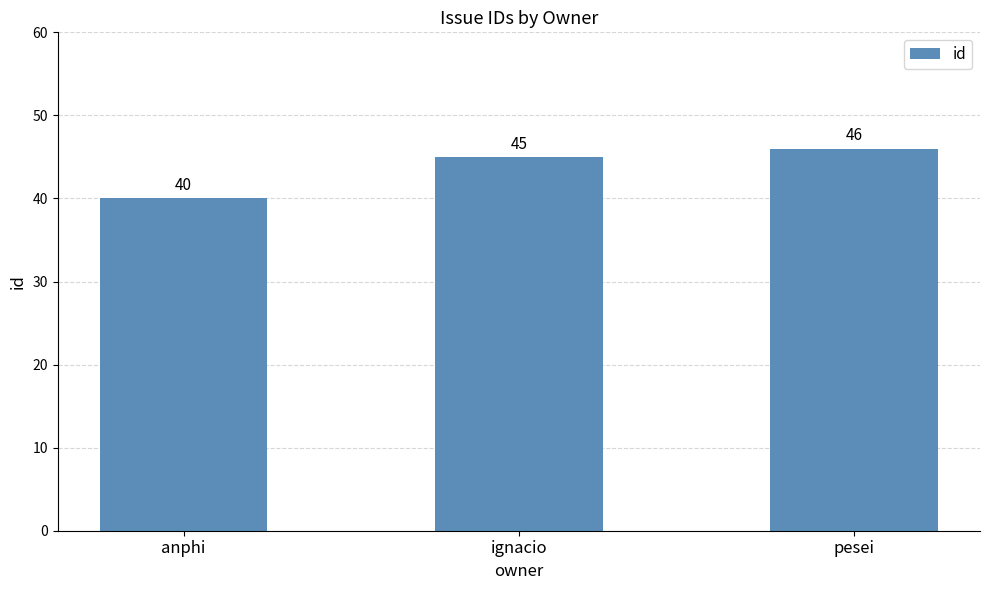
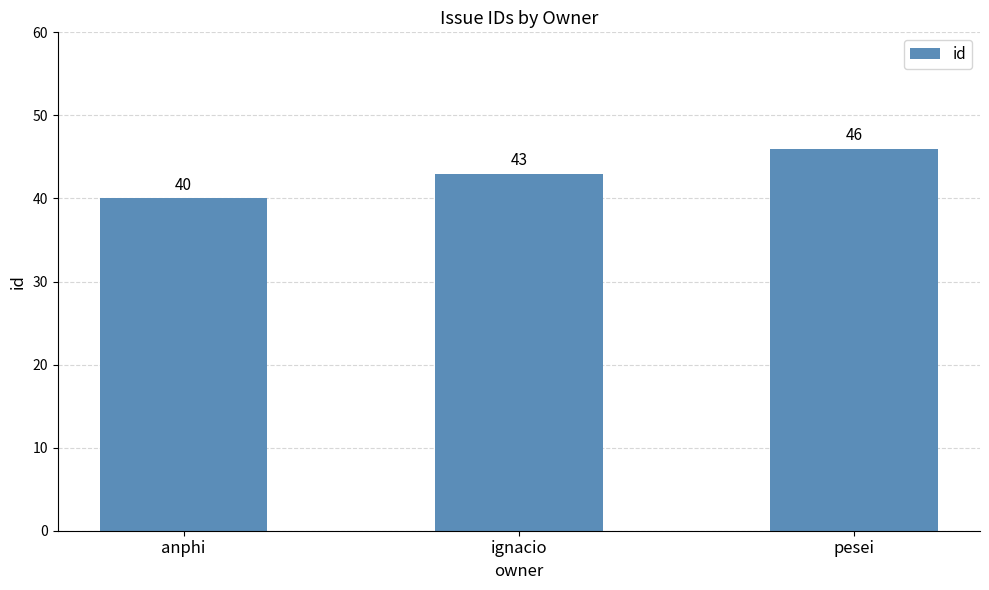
ignacio: 45 -> 43
